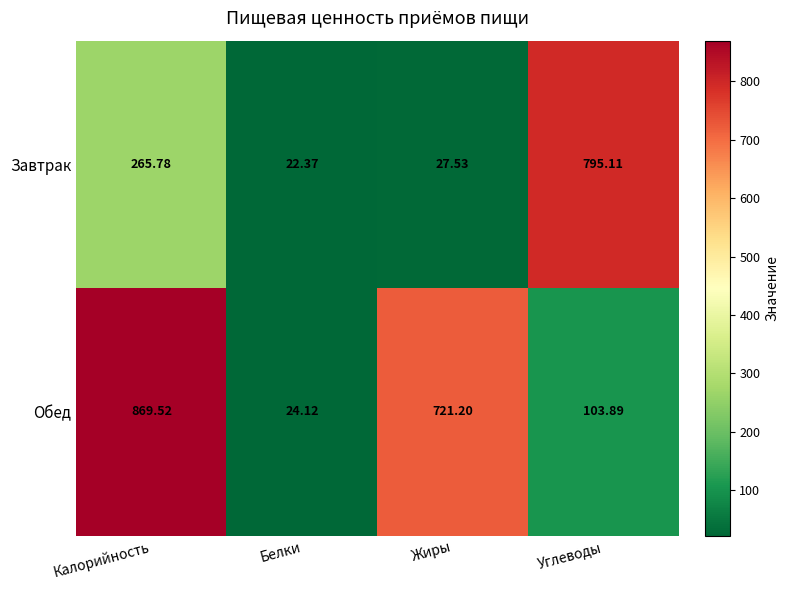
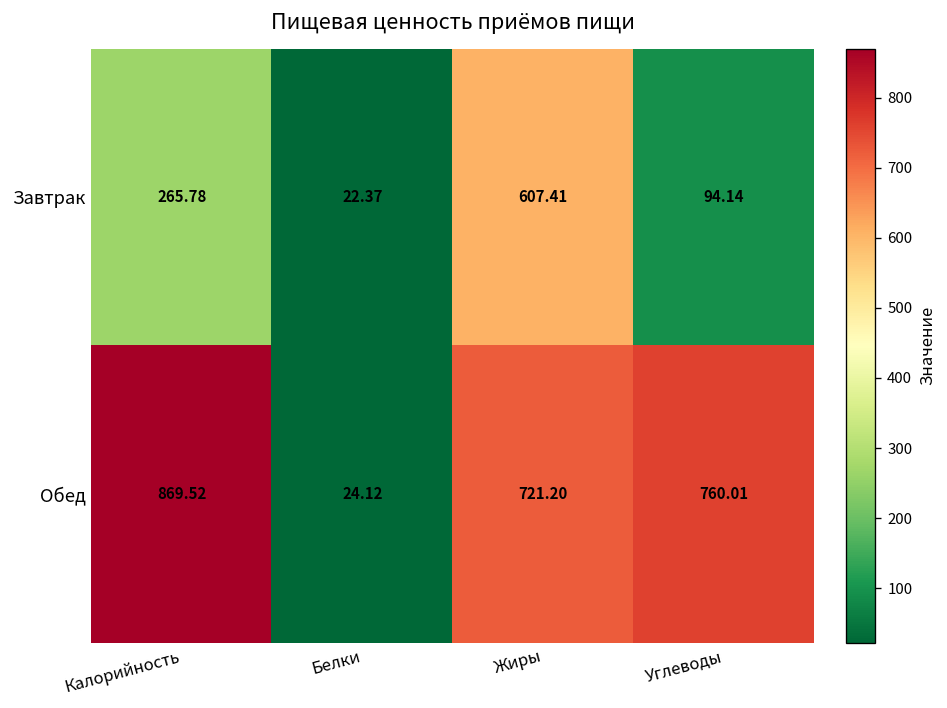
Завтрак, Жиры: 27.53 -> 607.41
Завтрак, Углеводы: 795.11 -> 94.14
Обед, Углеводы: 103.89 -> 760.01
